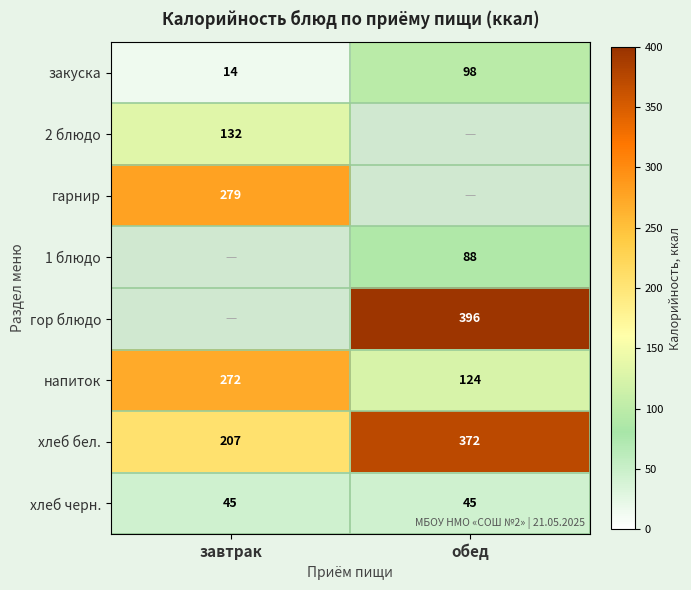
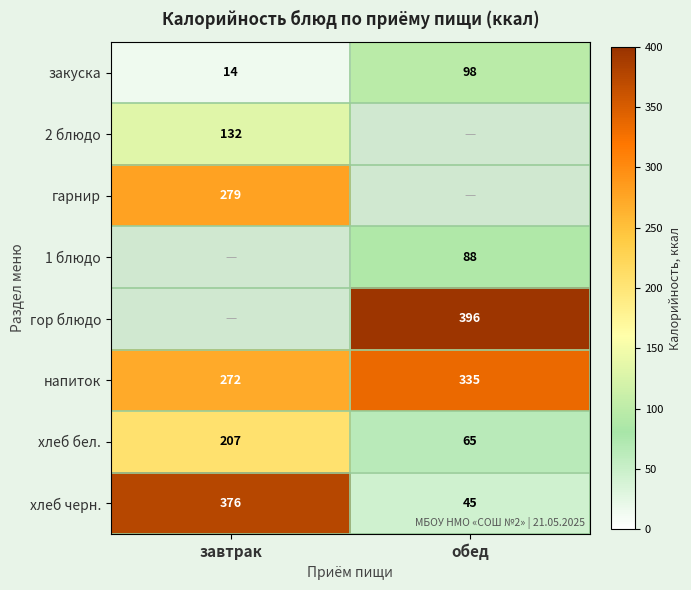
напиток, обед: 124 -> 335
хлеб бел., обед: 372 -> 65
хлеб черн., завтрак: 45 -> 376
